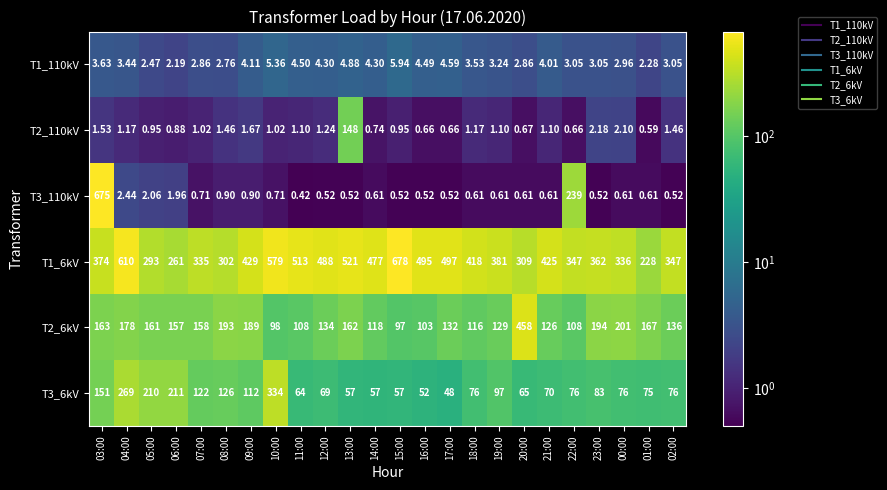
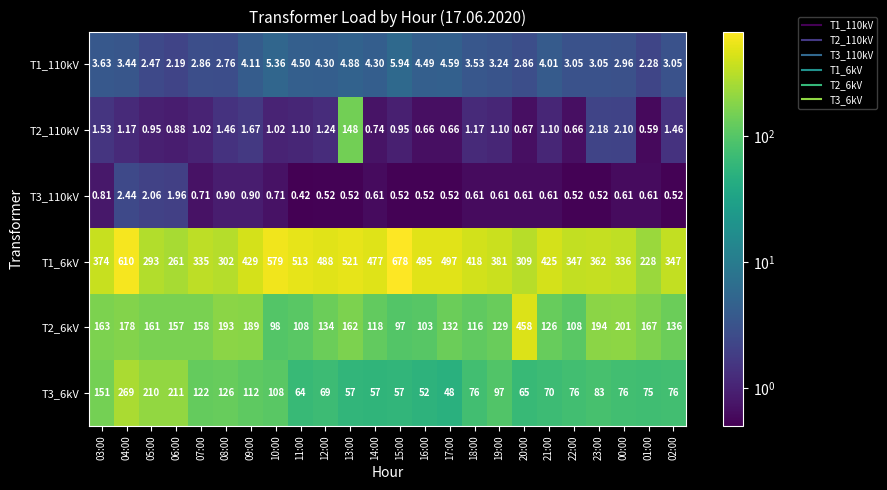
T3_110kV, 03:00: 675 -> 0.81
T3_110kV, 22:00: 239 -> 0.52
T3_6kV, 10:00: 334 -> 108
